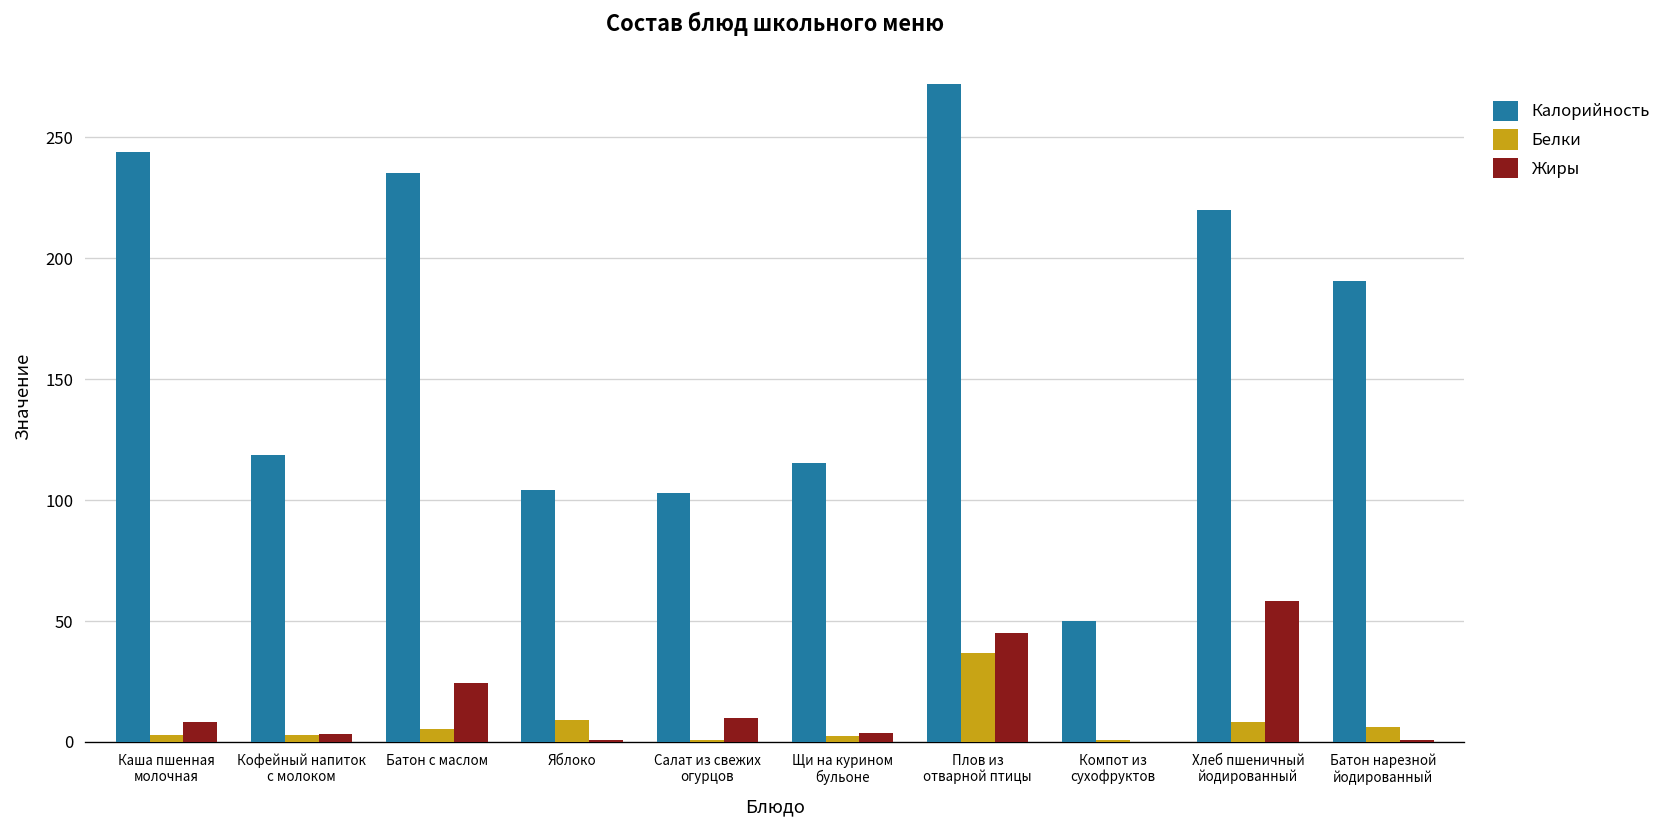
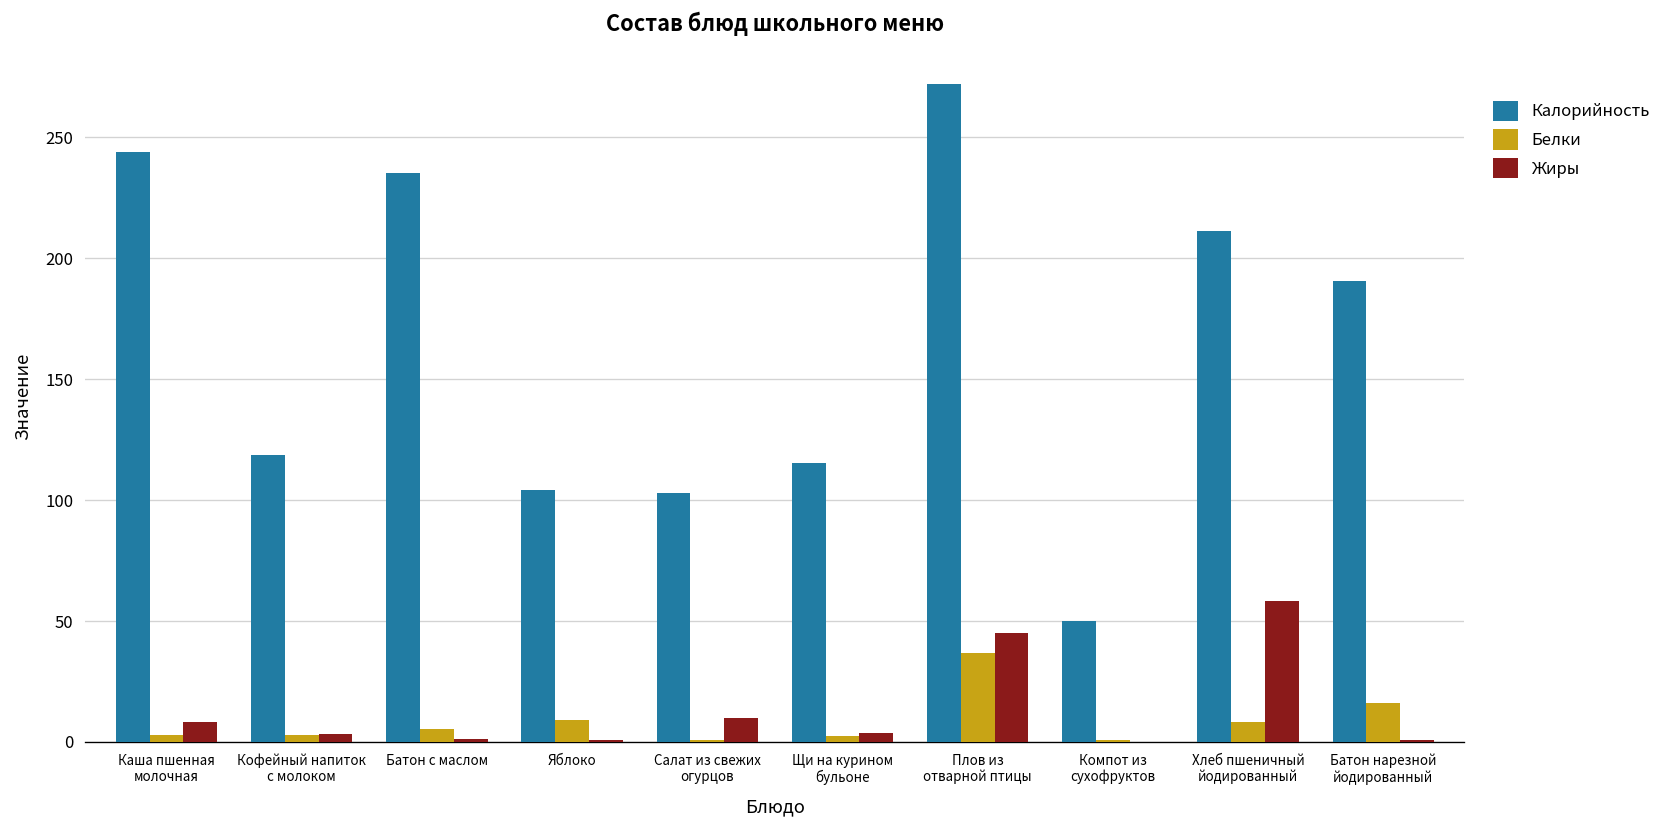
Жиры, Батон с маслом: 24 -> 1
Калорийность, Хлеб пшеничный йодированный: 220 -> 211
Белки, Батон нарезной йодированный: 6 -> 16
